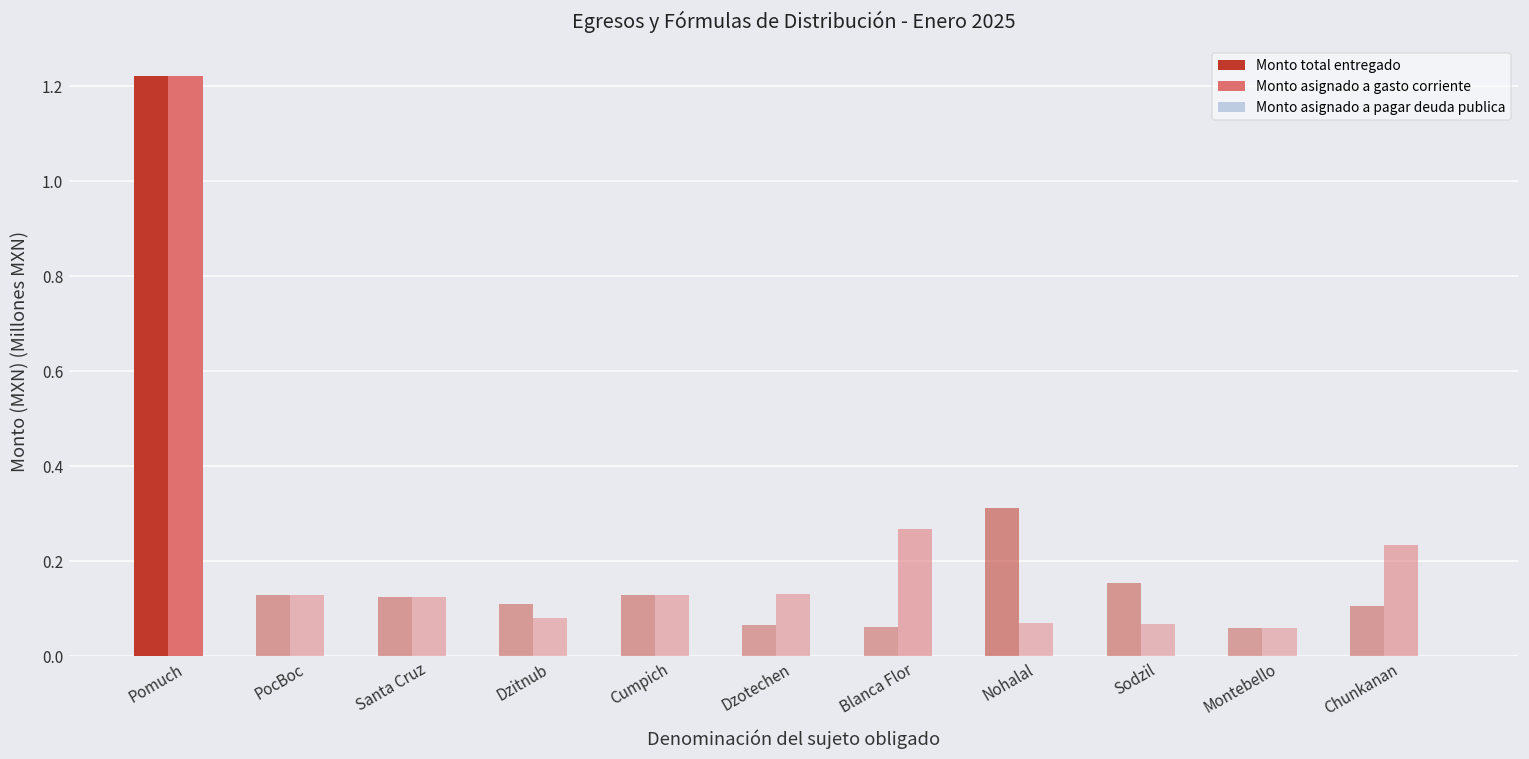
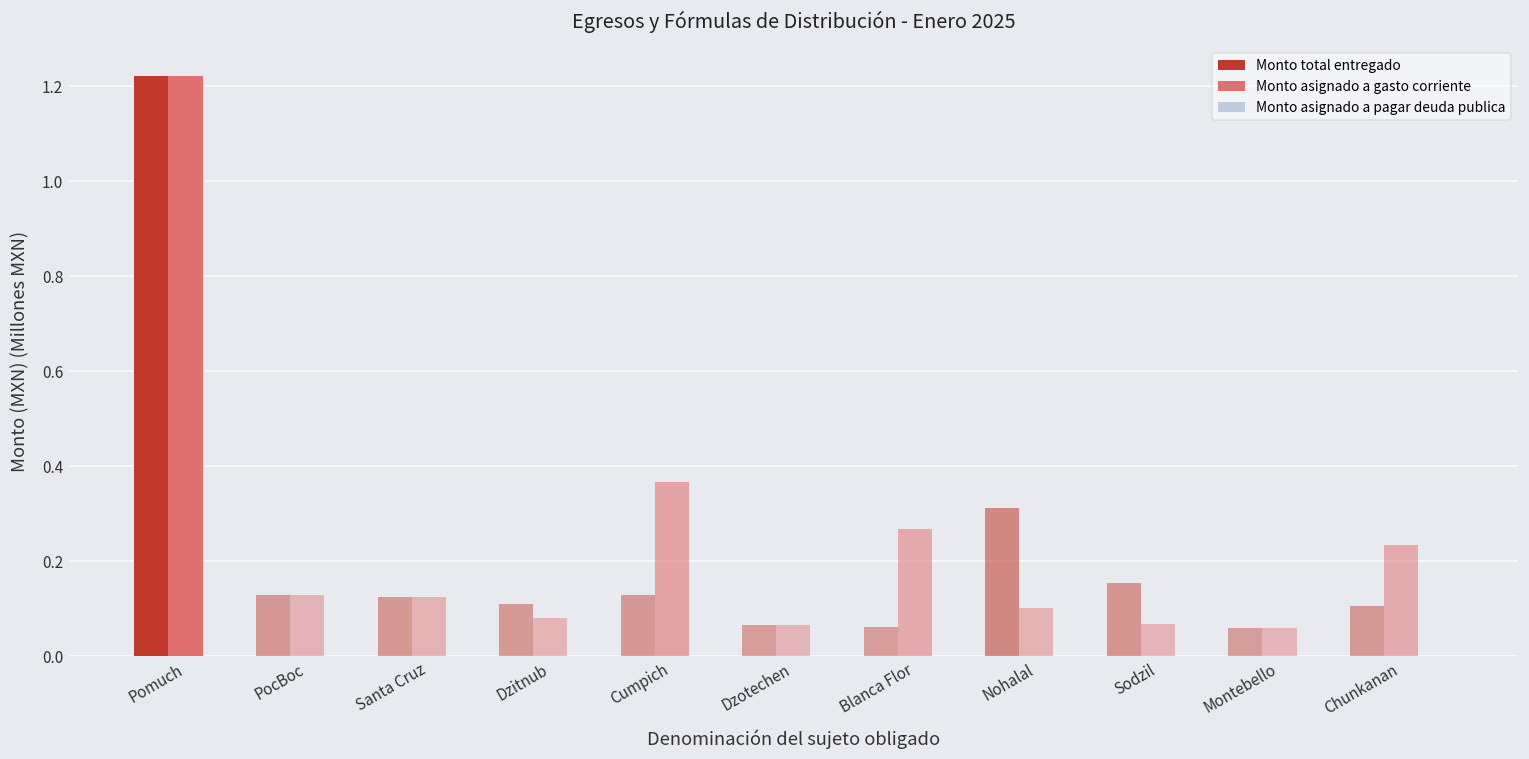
Monto asignado a gasto corriente, Cumpich: 0.13 -> 0.37
Monto asignado a gasto corriente, Dzotechen: 0.13 -> 0.07
Monto asignado a gasto corriente, Nohalal: 0.07 -> 0.10
